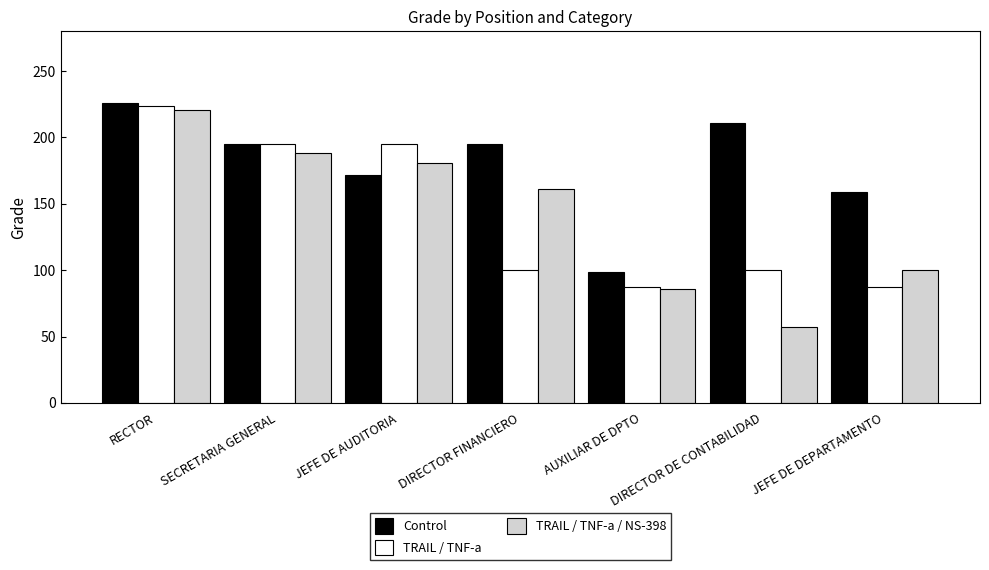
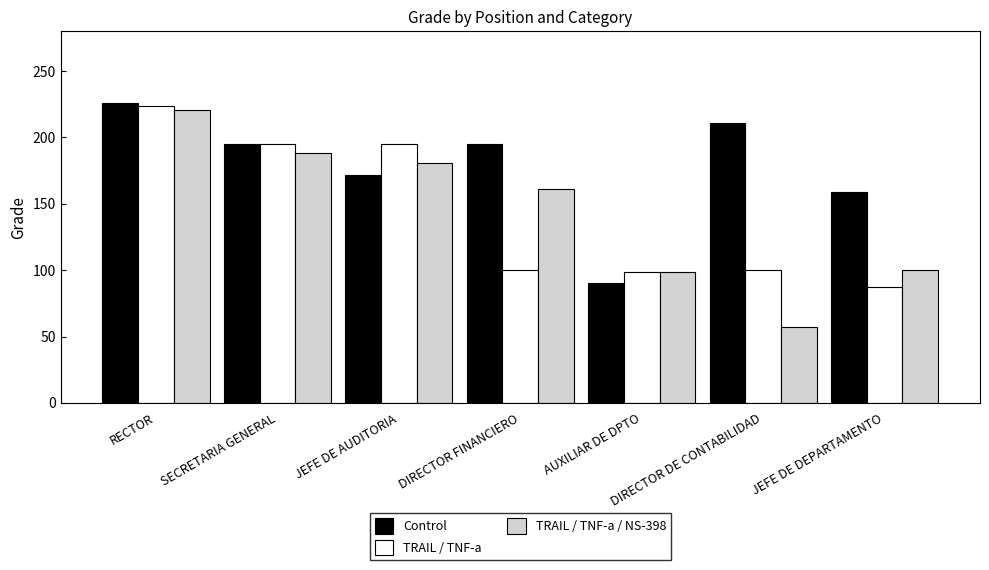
Control, AUXILIAR DE DPTO: 99 -> 90
TRAIL / TNF-a, AUXILIAR DE DPTO: 87 -> 99
TRAIL / TNF-a / NS-398, AUXILIAR DE DPTO: 86 -> 99
